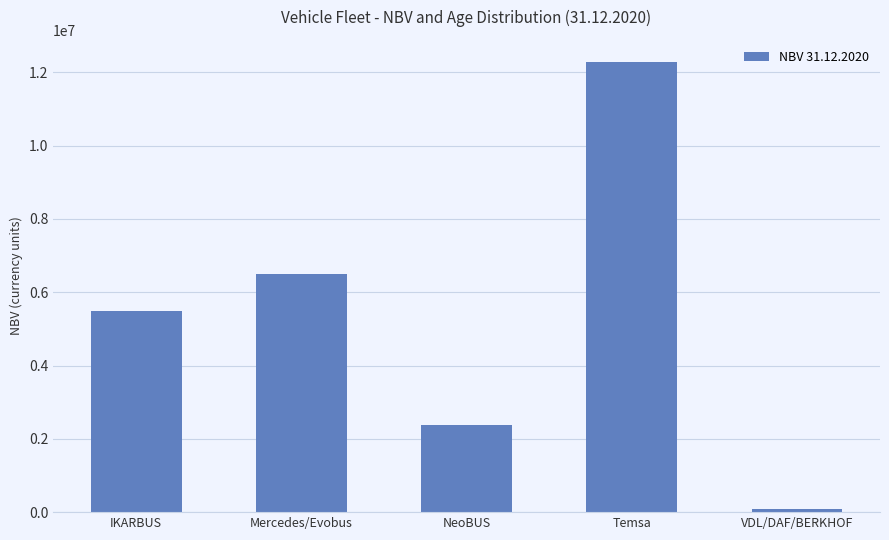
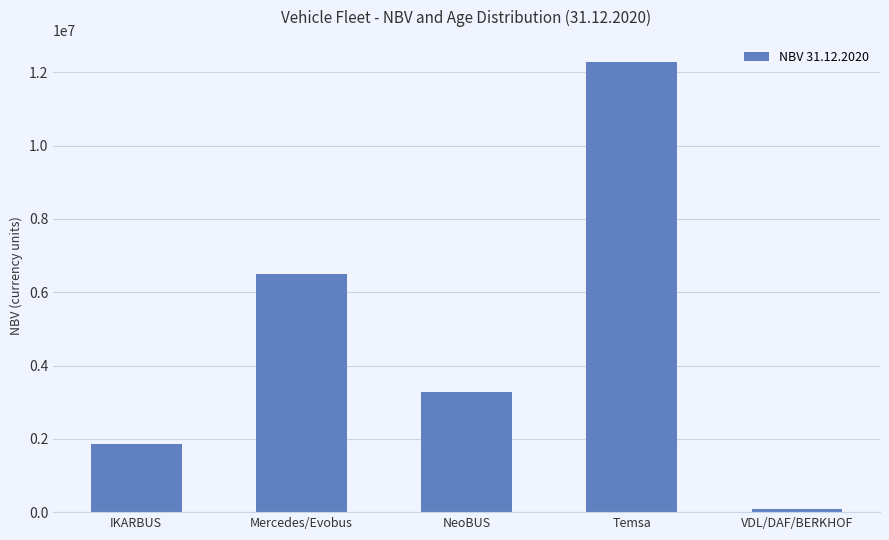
IKARBUS: 5500000 -> 1900000
NeoBUS: 2400000 -> 3300000
